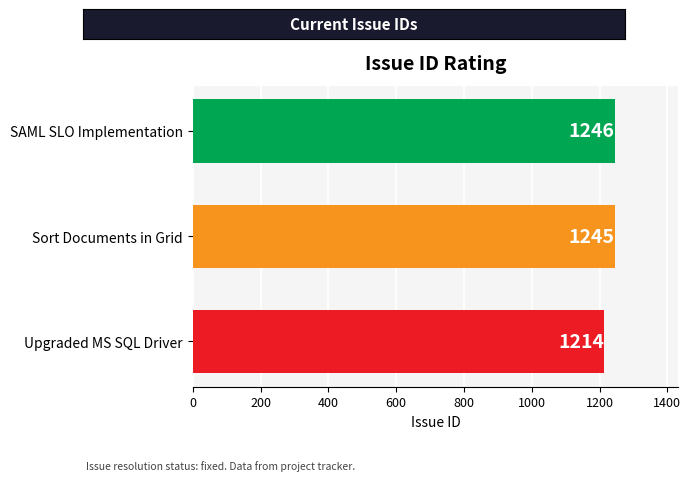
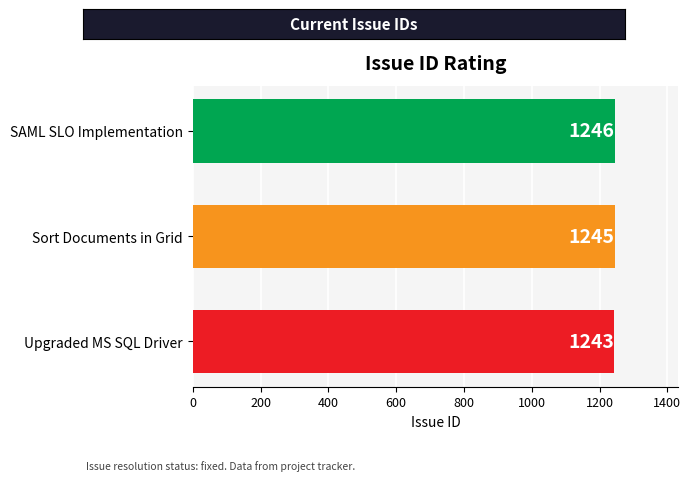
Upgraded MS SQL Driver: 1214 -> 1243
